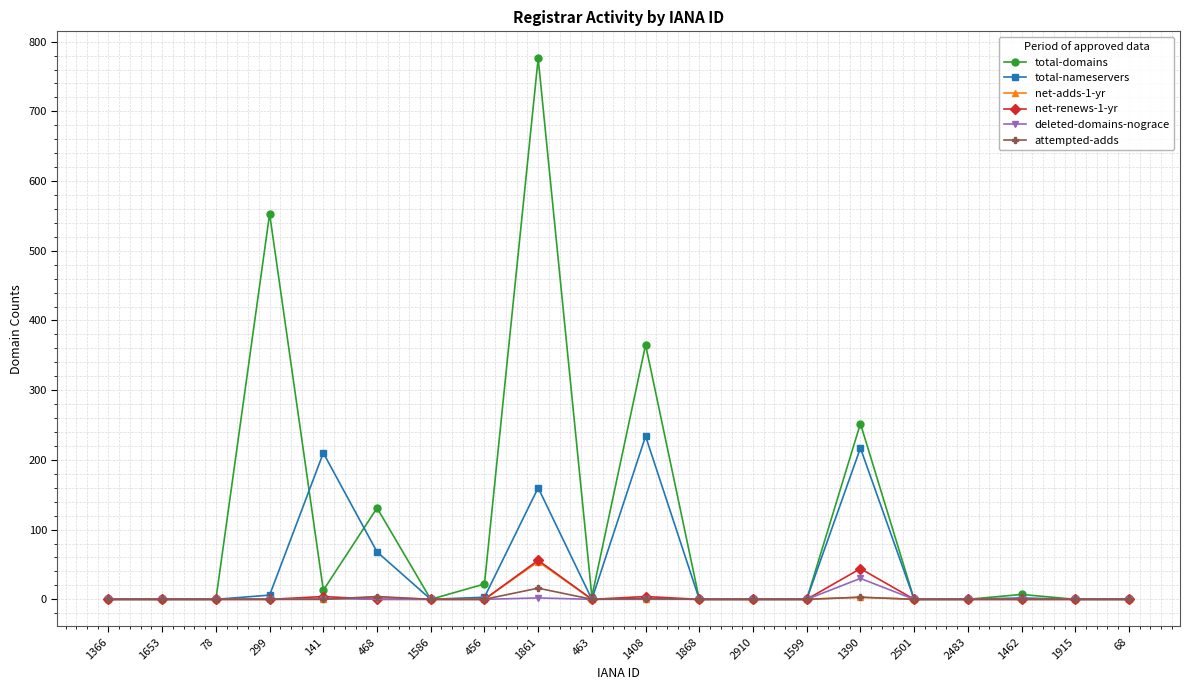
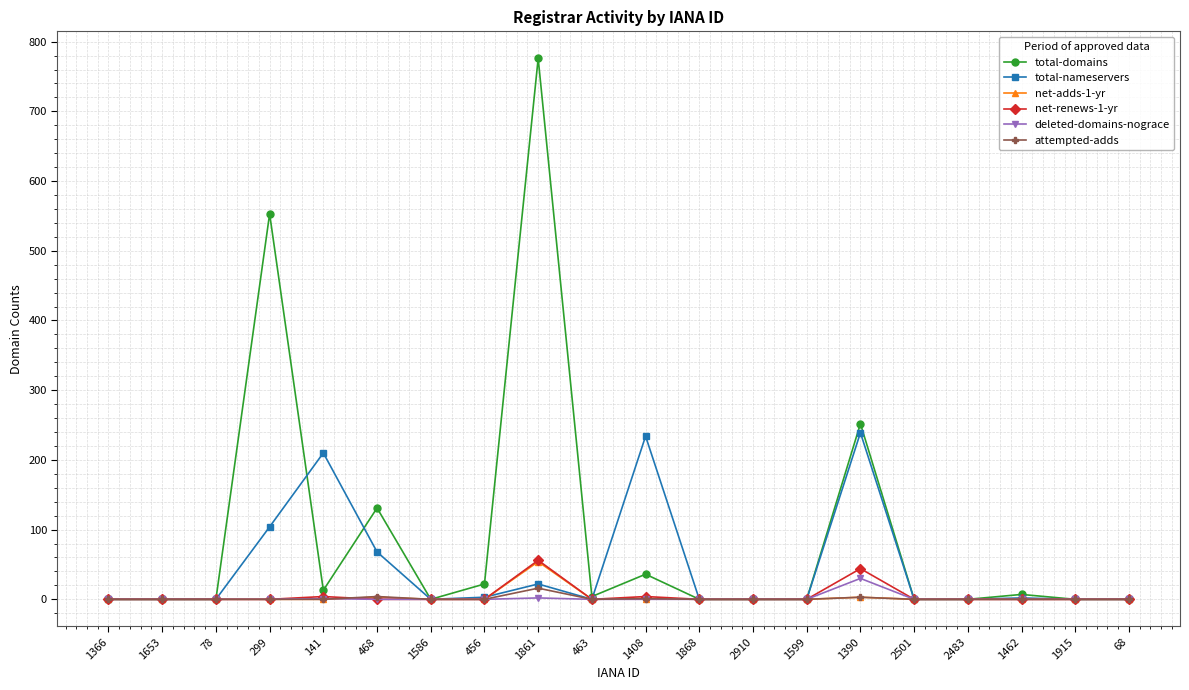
total-nameservers, 299: 10 -> 100
total-nameservers, 1861: 160 -> 20
total-domains, 1408: 370 -> 40
total-nameservers, 1390: 220 -> 240
